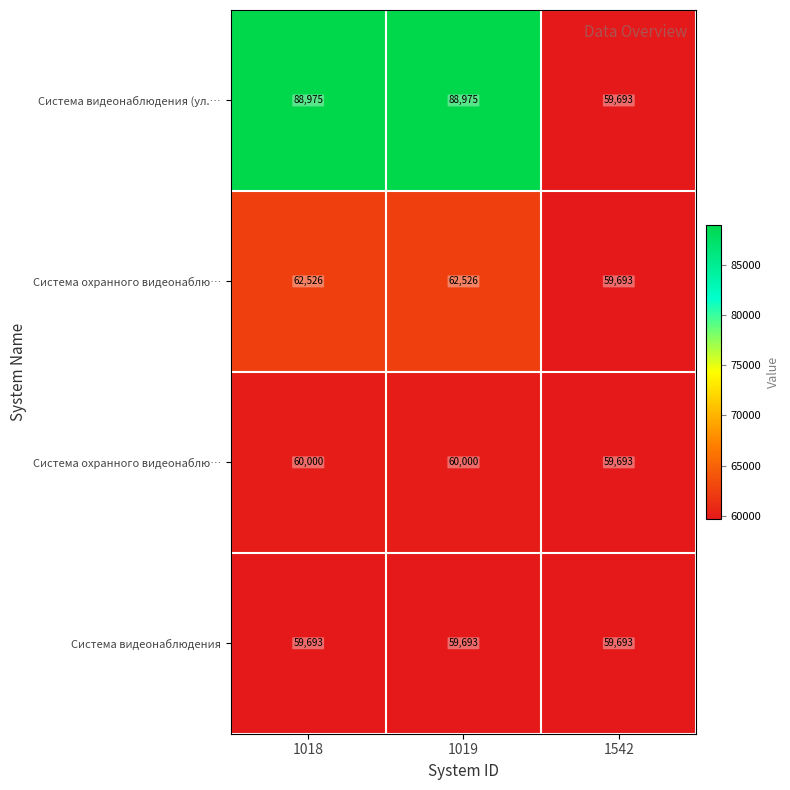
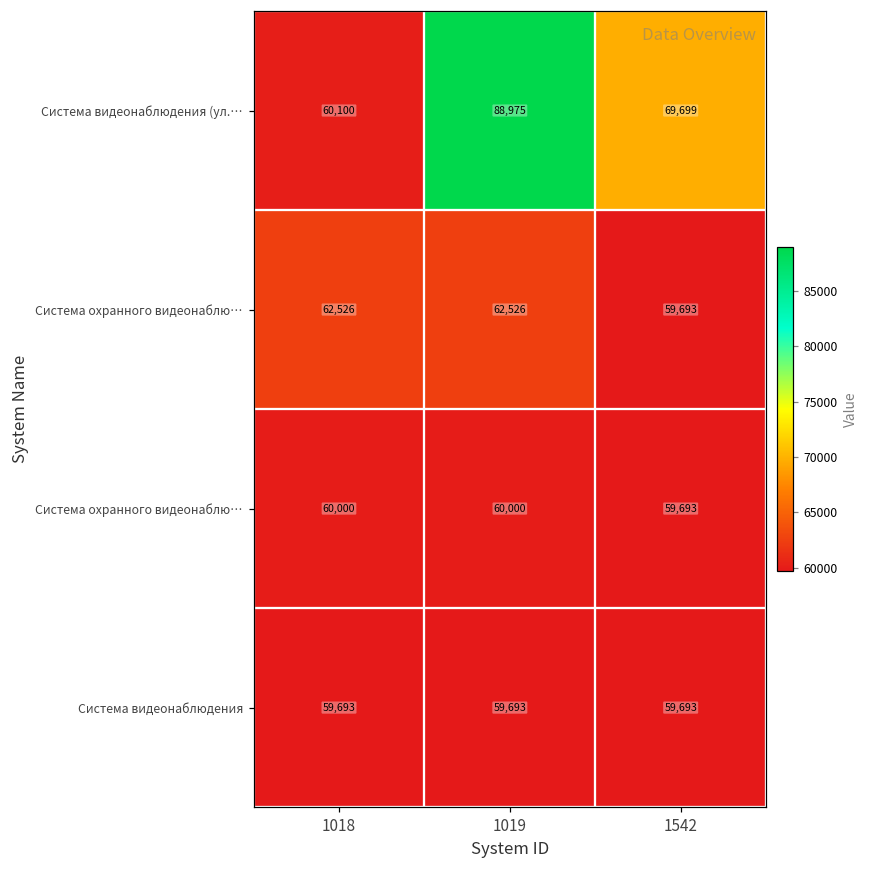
Система видеонаблюдения (ул.…, 1018: 88,975 -> 60,100
Система видеонаблюдения (ул.…, 1542: 59,693 -> 69,699
